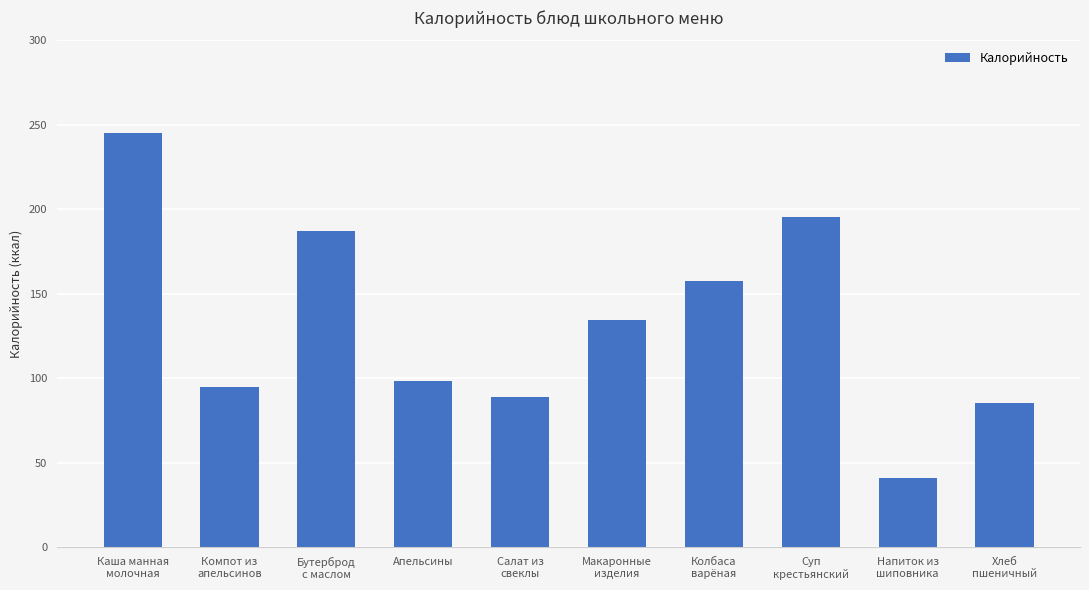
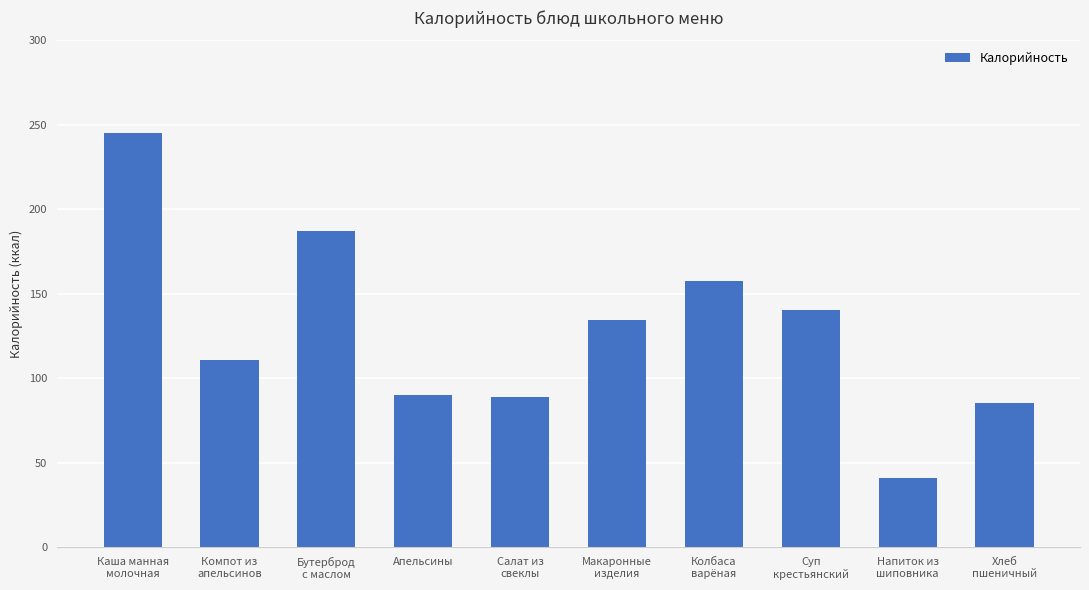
Компот из апельсинов: 95 -> 111
Апельсины: 98 -> 90
Суп крестьянский: 196 -> 141
